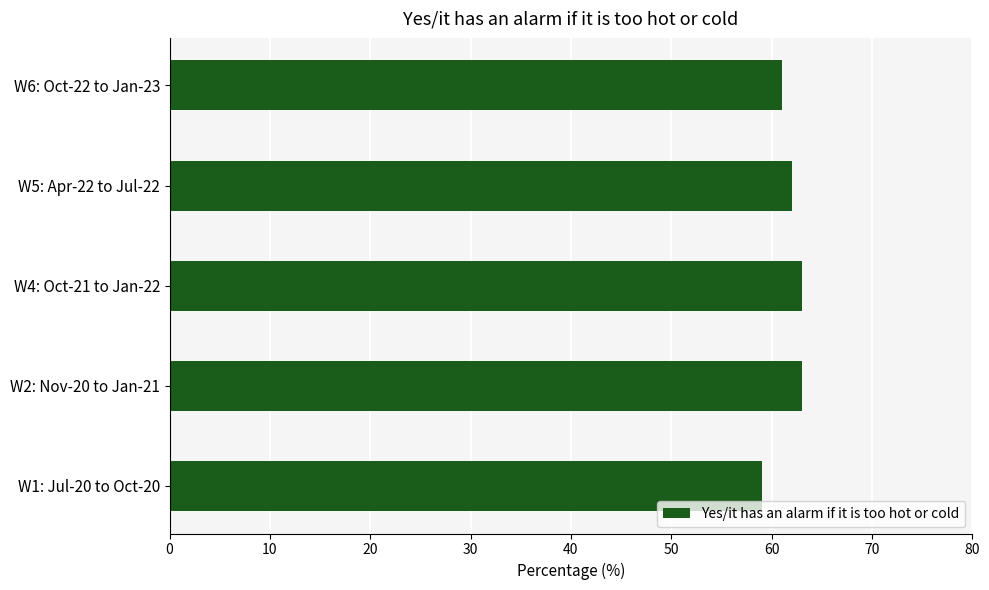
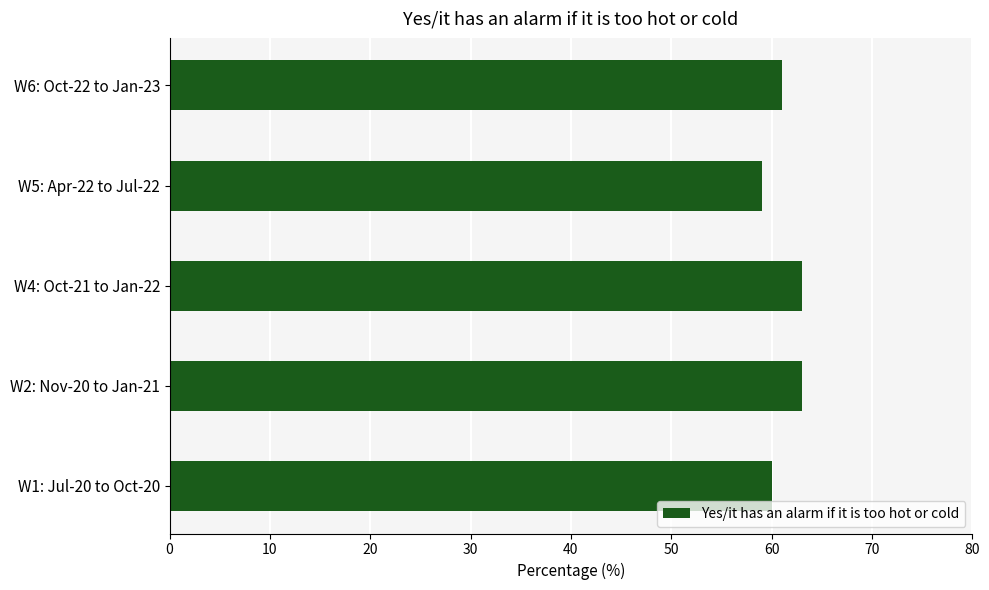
W5: Apr-22 to Jul-22: 62 -> 59
W1: Jul-20 to Oct-20: 59 -> 60
